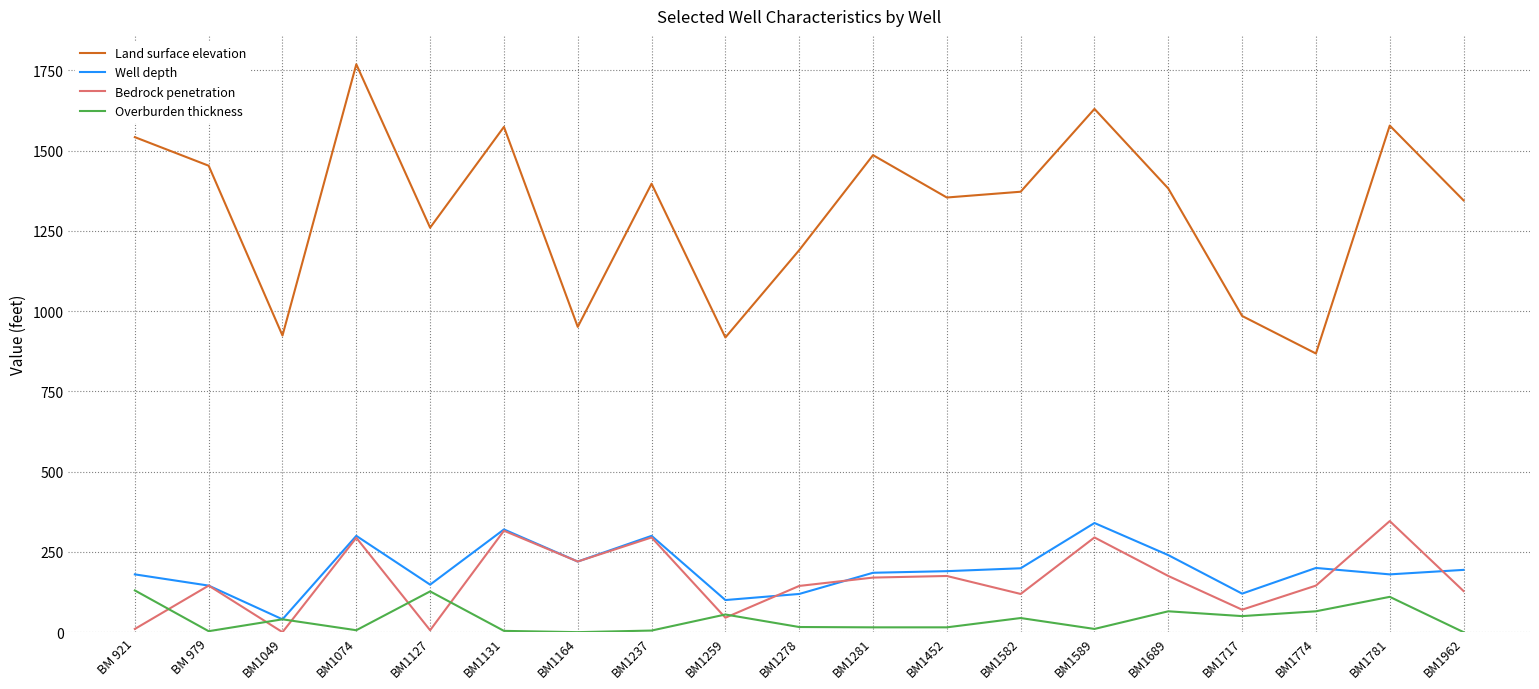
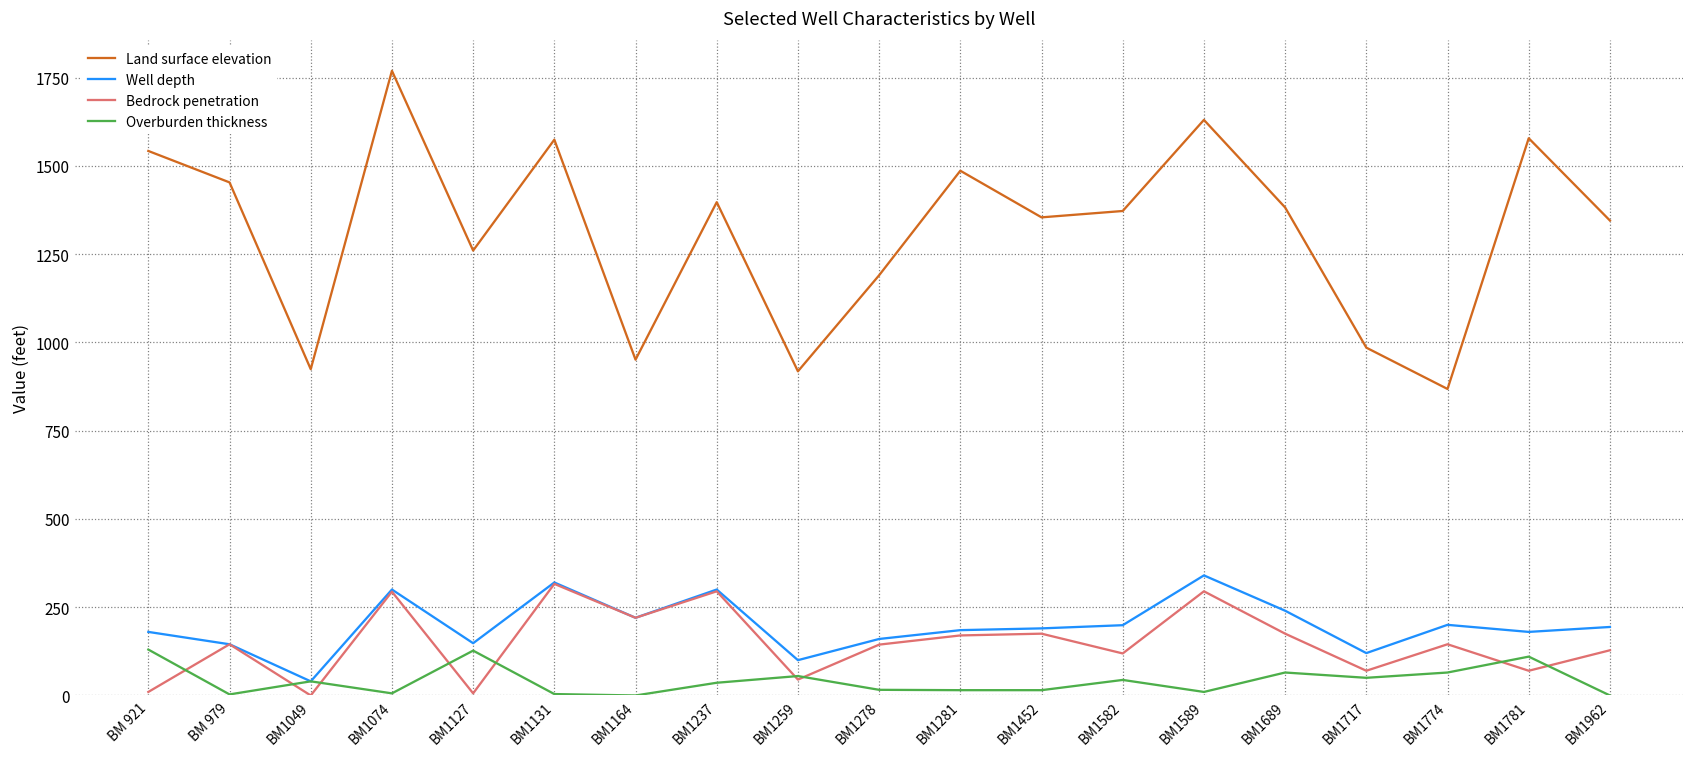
Overburden thickness, BM1237: 10 -> 40
Well depth, BM1278: 120 -> 160
Bedrock penetration, BM1781: 350 -> 70
